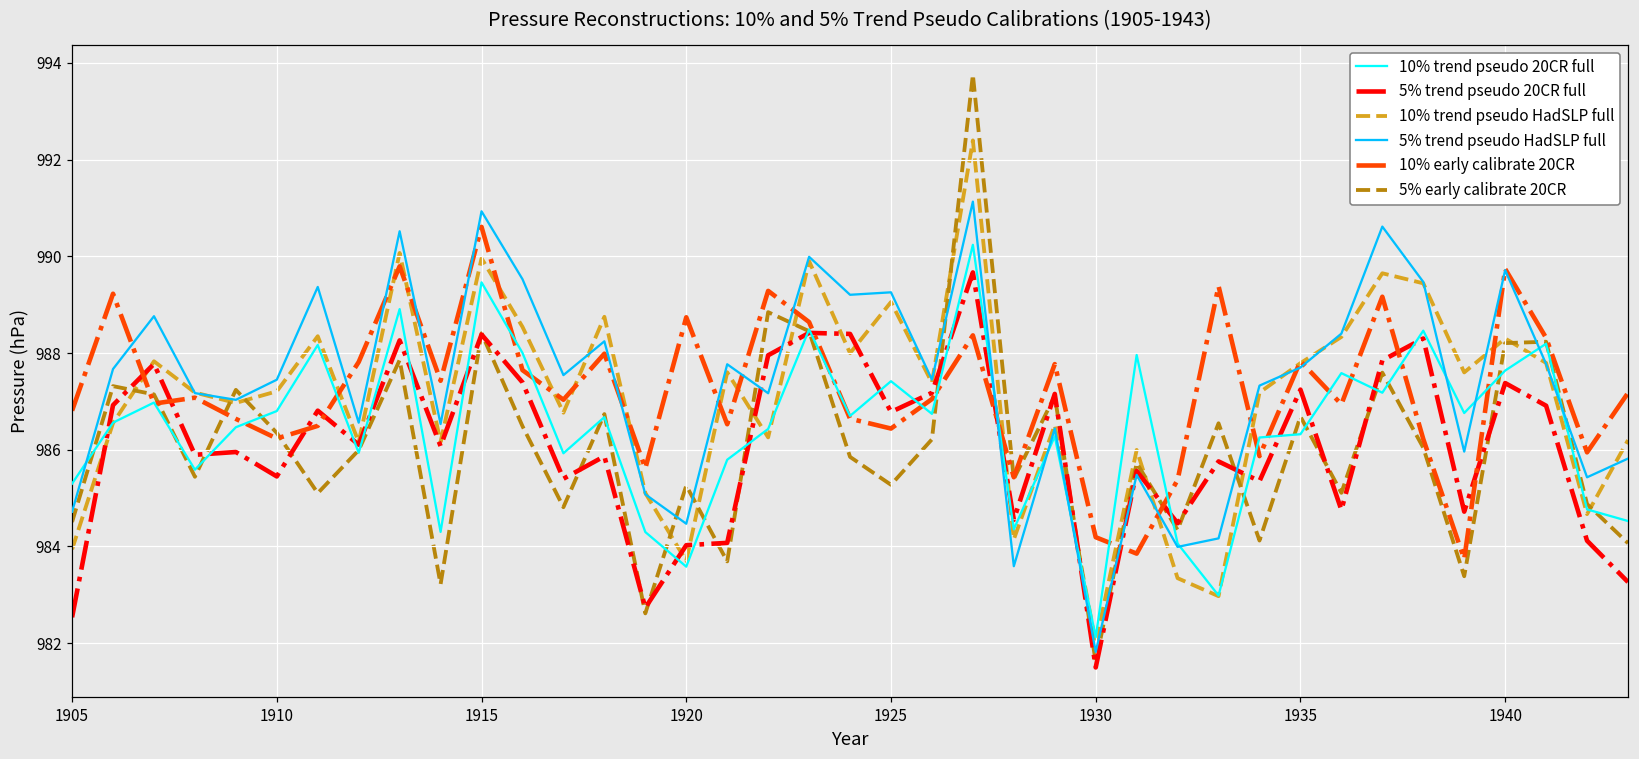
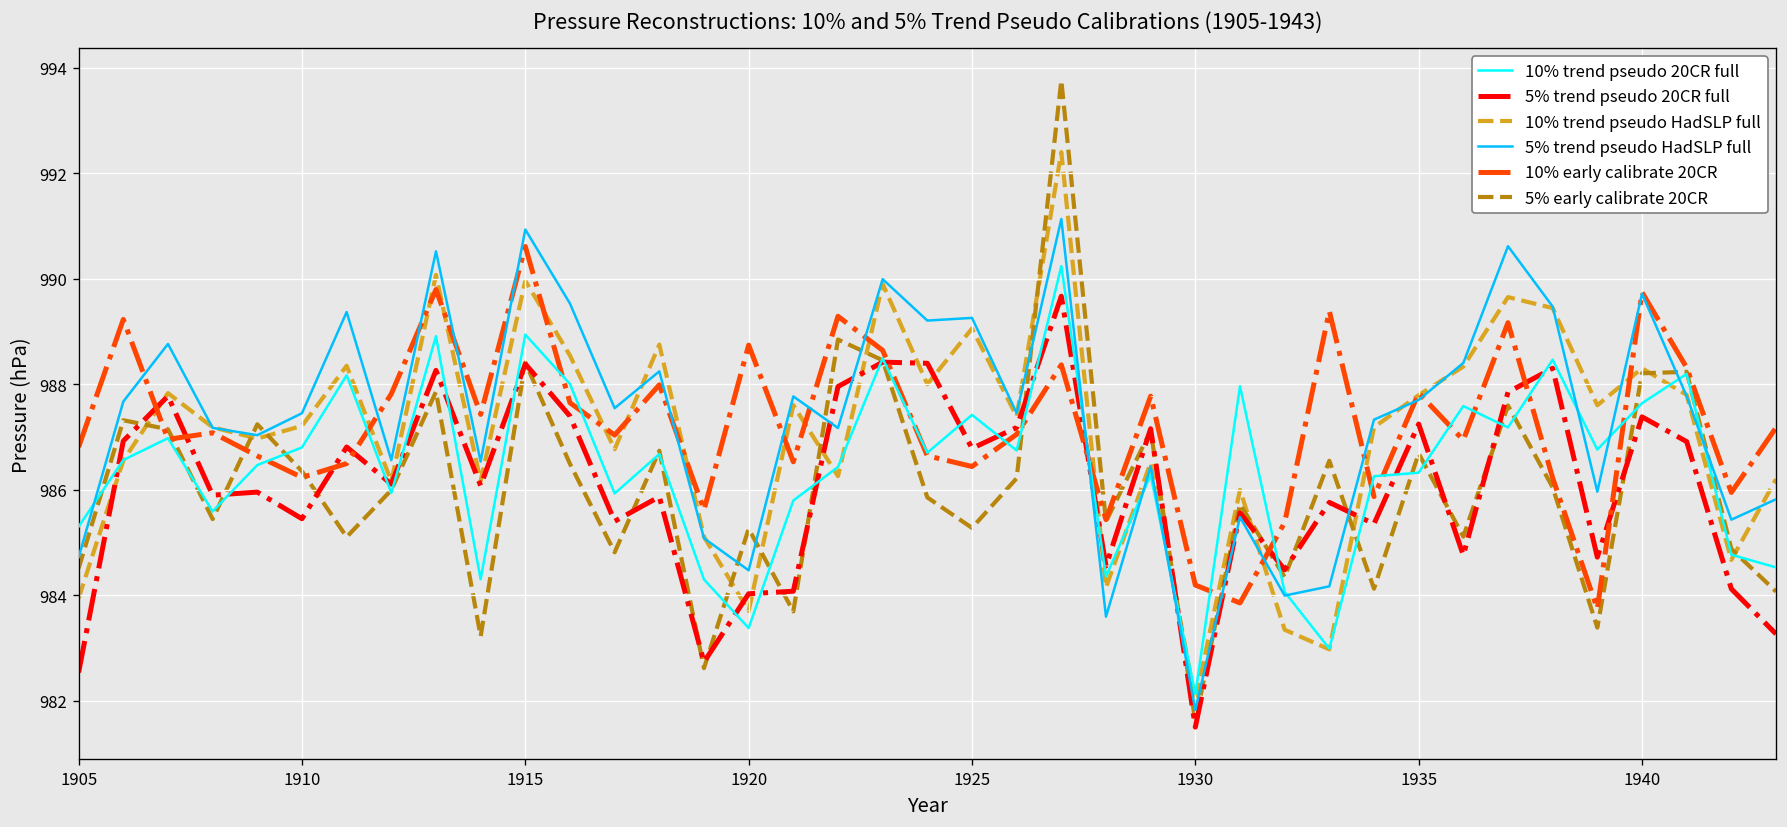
10% trend pseudo 20CR full, 1915: 989.5 -> 988.9
10% trend pseudo 20CR full, 1920: 983.6 -> 983.4
